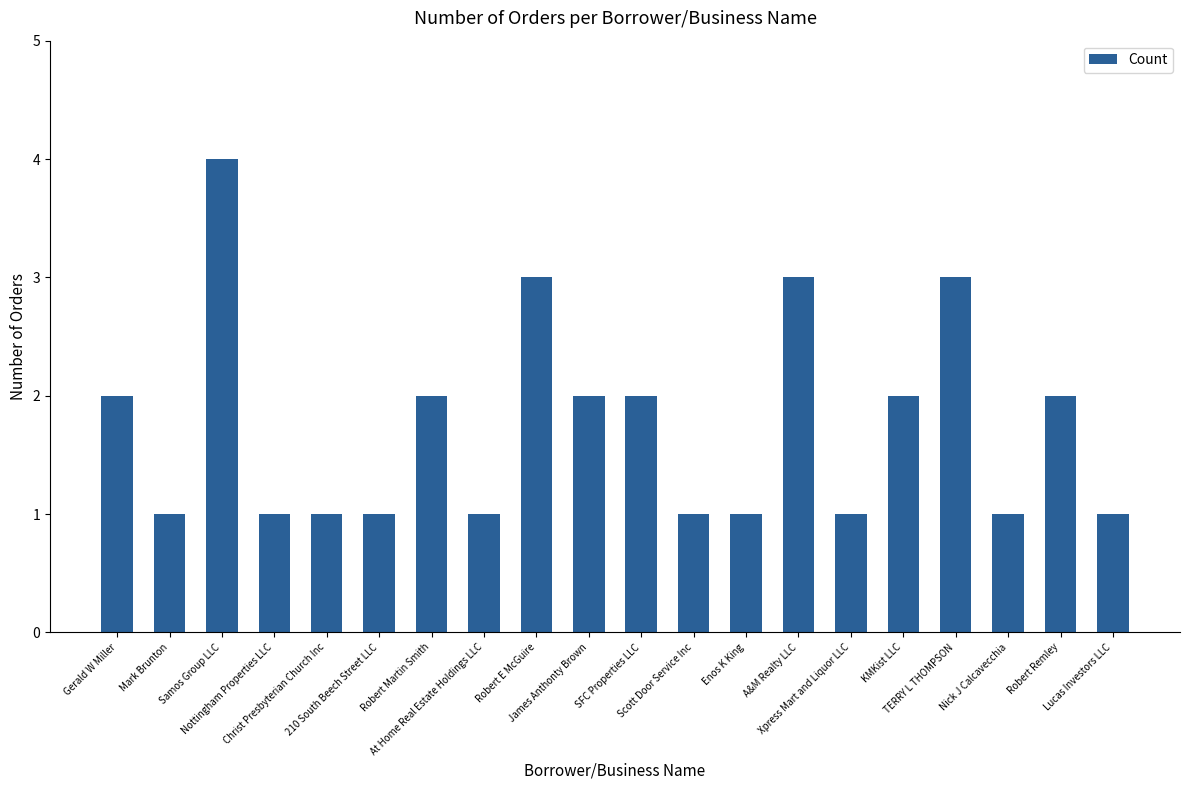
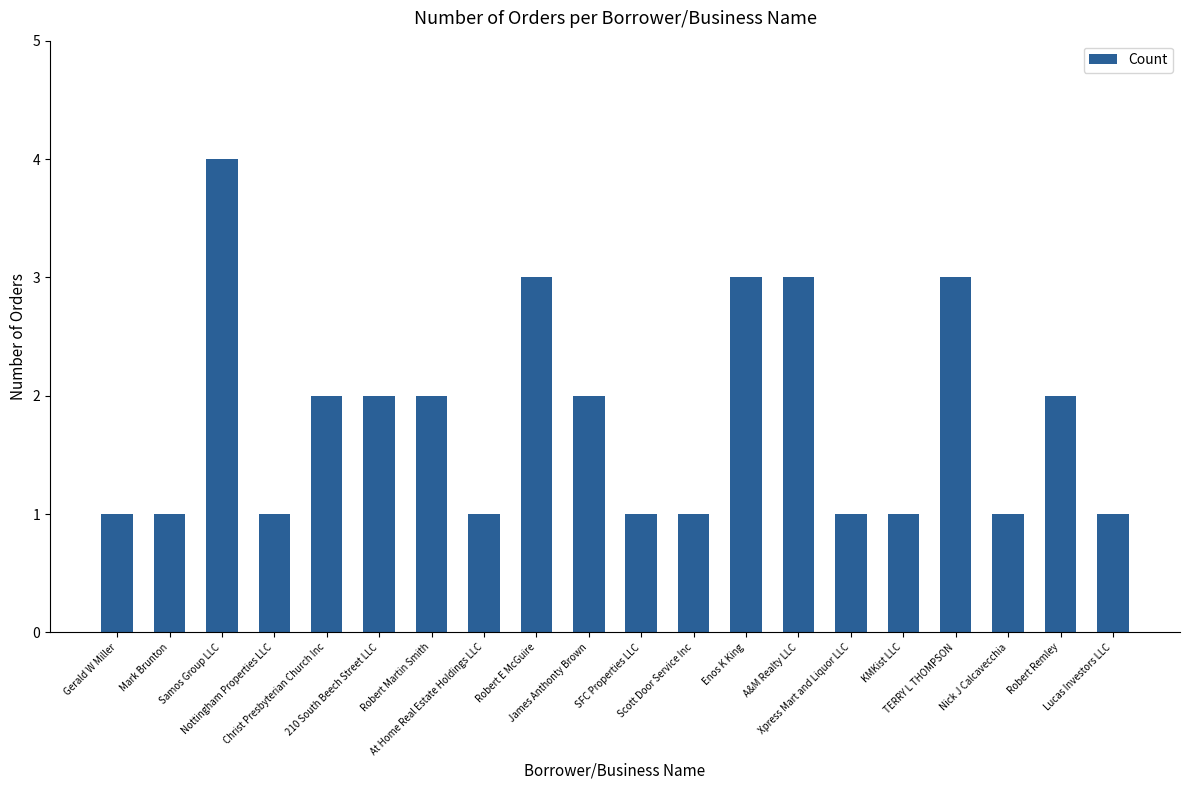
Gerald W Miller: 2 -> 1
Christ Presbyterian Church Inc: 1 -> 2
210 South Beech Street LLC: 1 -> 2
SFC Properties LLC: 2 -> 1
Enos K King: 1 -> 3
KMKist LLC: 2 -> 1
